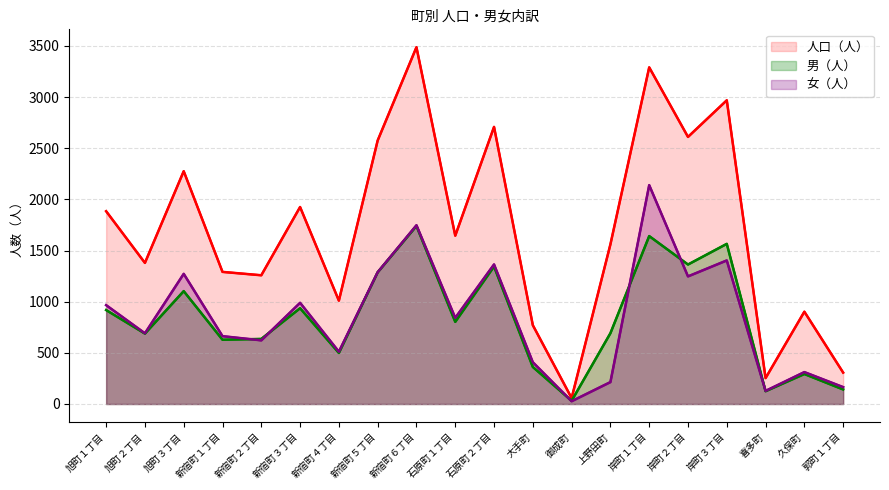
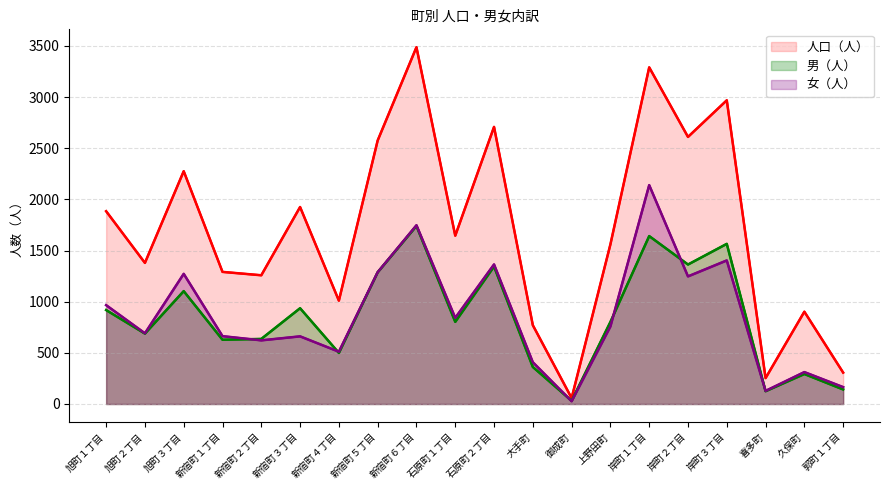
女（人）, 新宿町３丁目: 990 -> 660
男（人）, 上野田町: 690 -> 800
女（人）, 上野田町: 210 -> 760
